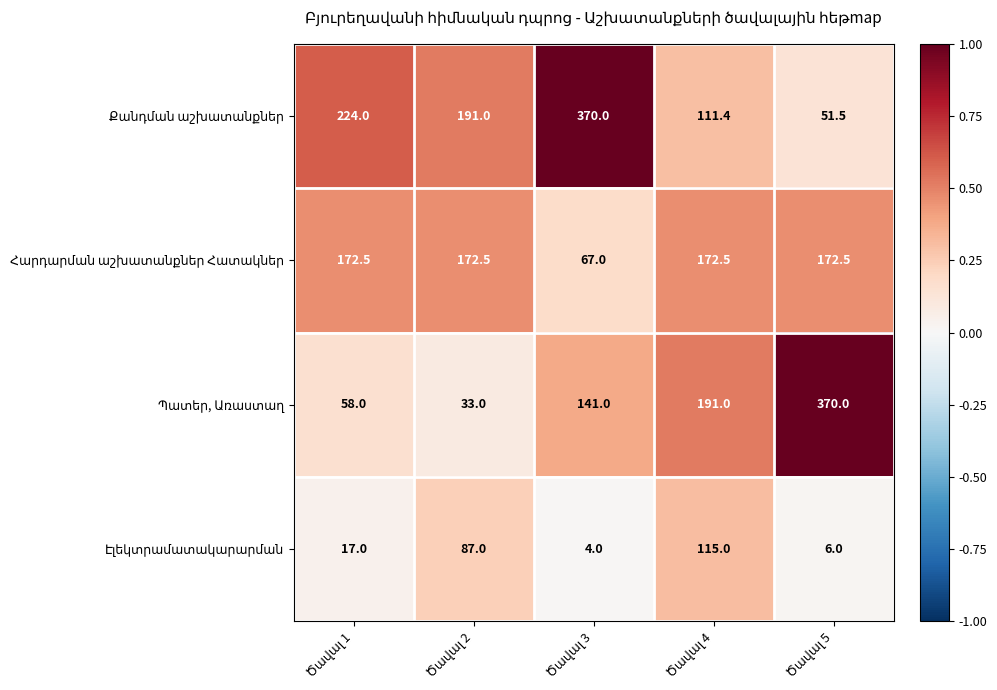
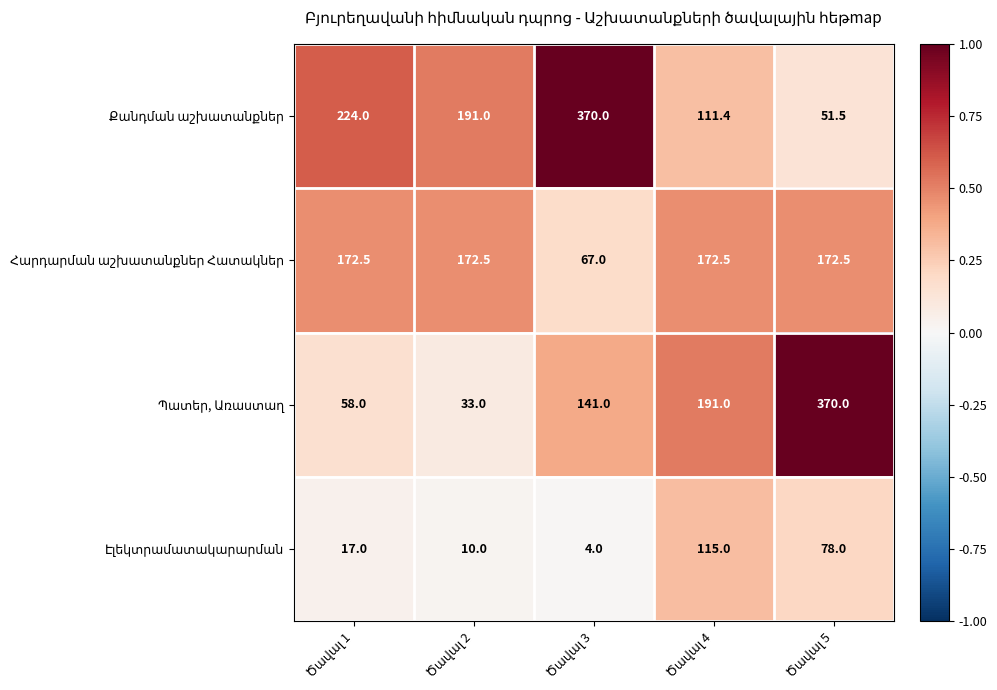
Էլեկտրամատակարարման, Ծավալ 2: 87.0 -> 10.0
Էլեկտրամատակարարման, Ծավալ 5: 6.0 -> 78.0
